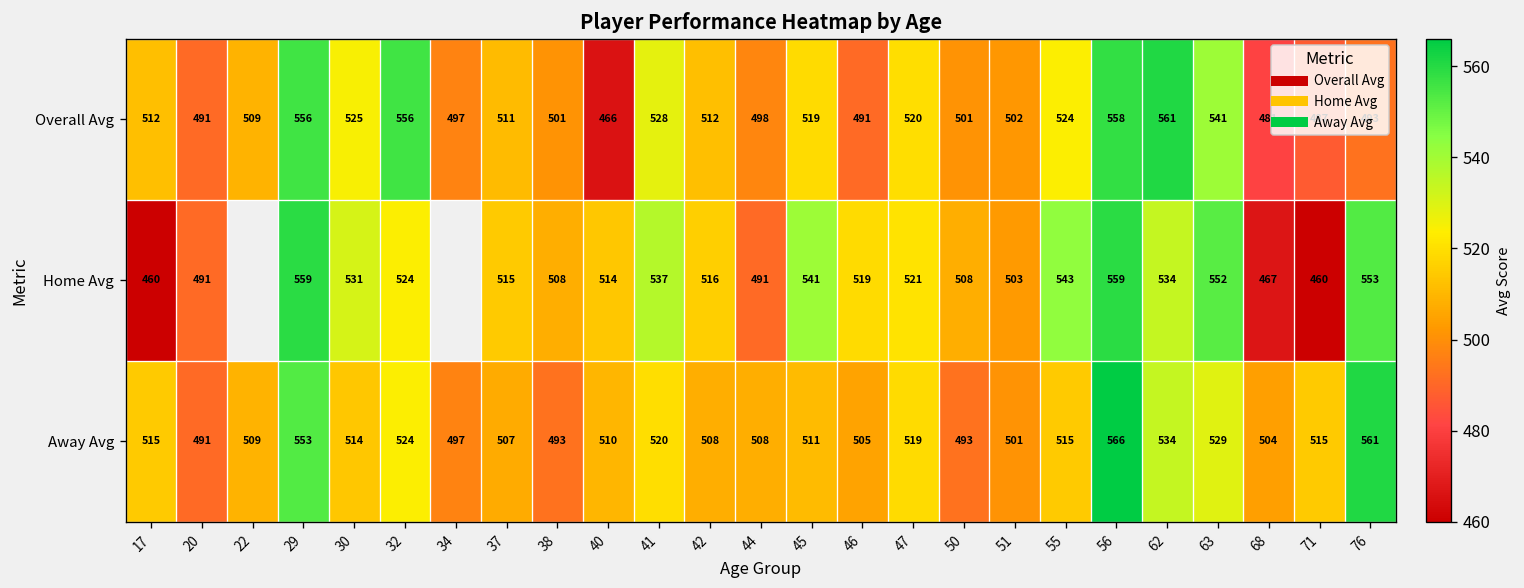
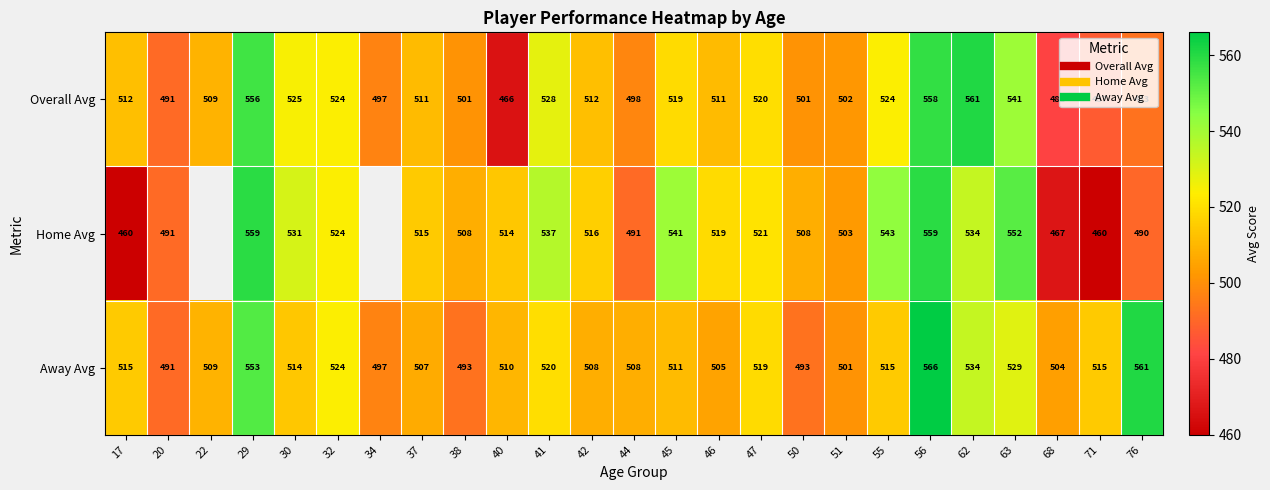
Overall Avg, 32: 556 -> 524
Overall Avg, 46: 491 -> 511
Home Avg, 76: 553 -> 490
